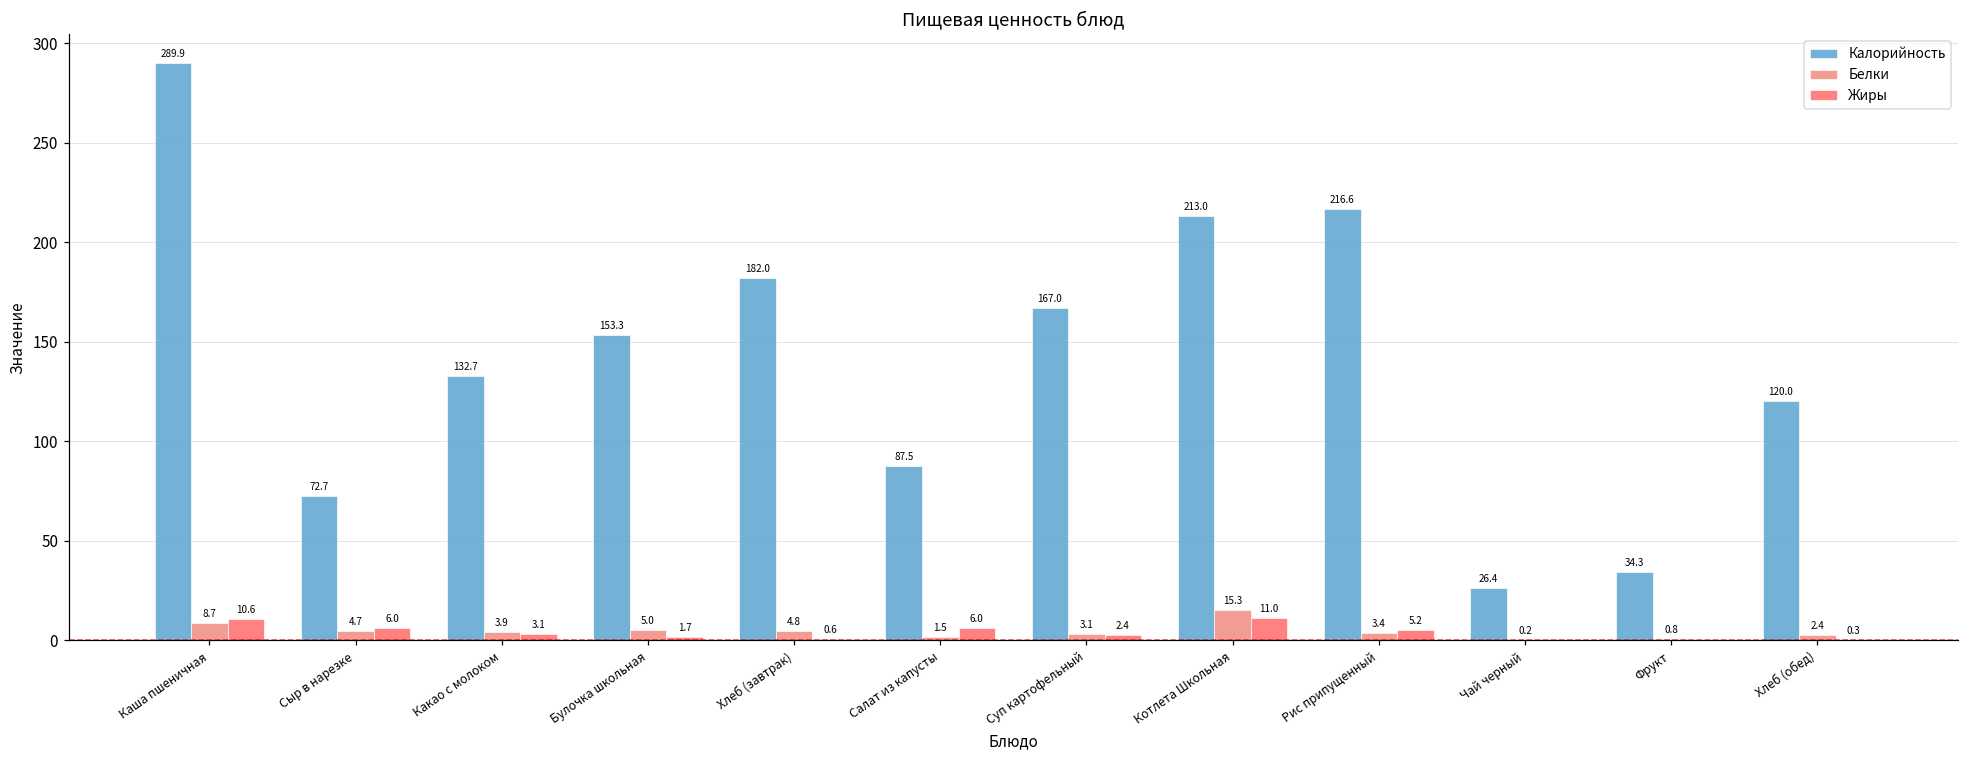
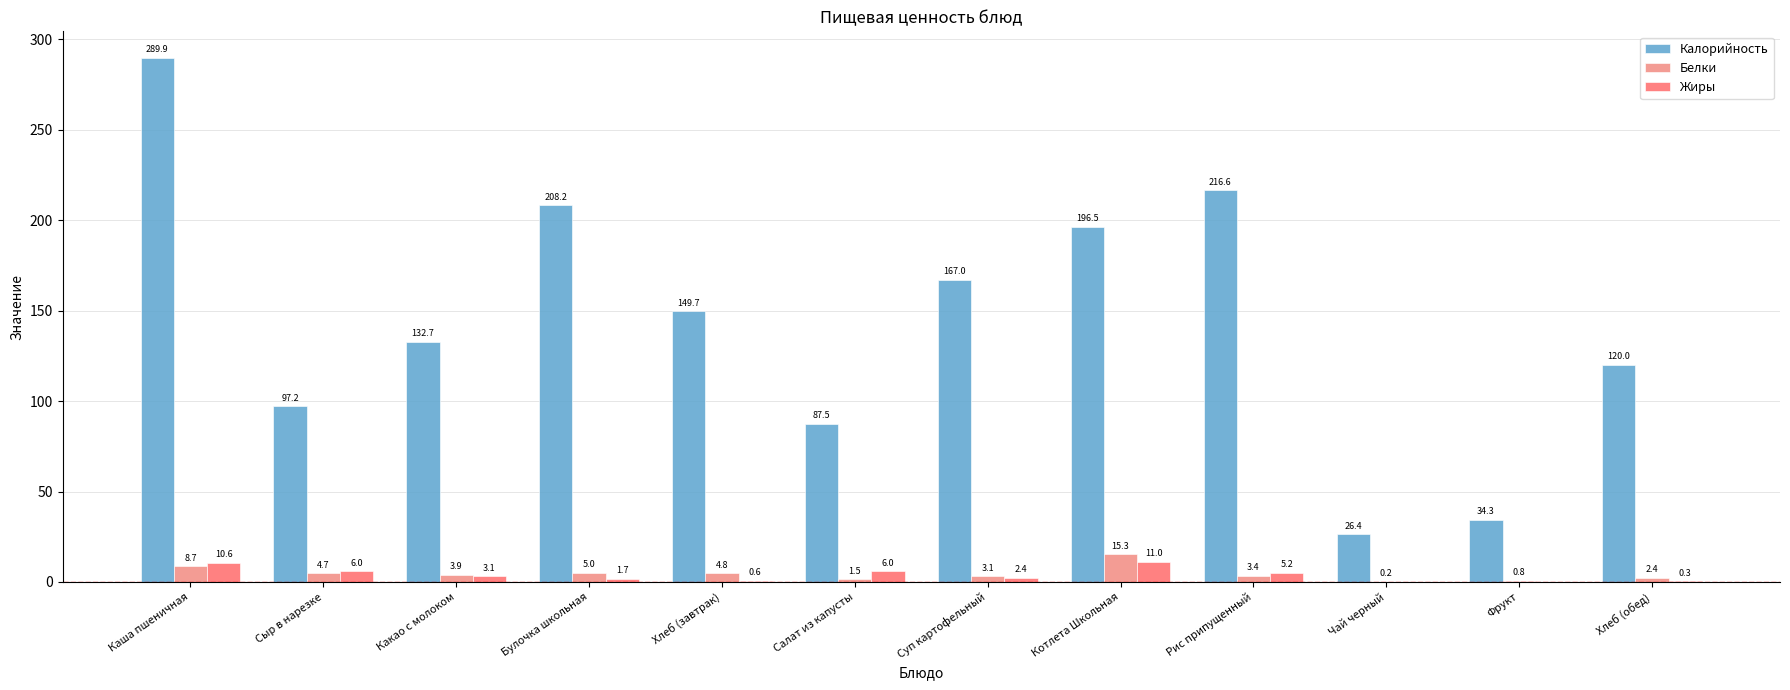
Калорийность, Сыр в нарезке: 72.7 -> 97.2
Калорийность, Булочка школьная: 153.3 -> 208.2
Калорийность, Хлеб (завтрак): 182.0 -> 149.7
Калорийность, Котлета Школьная: 213.0 -> 196.5
